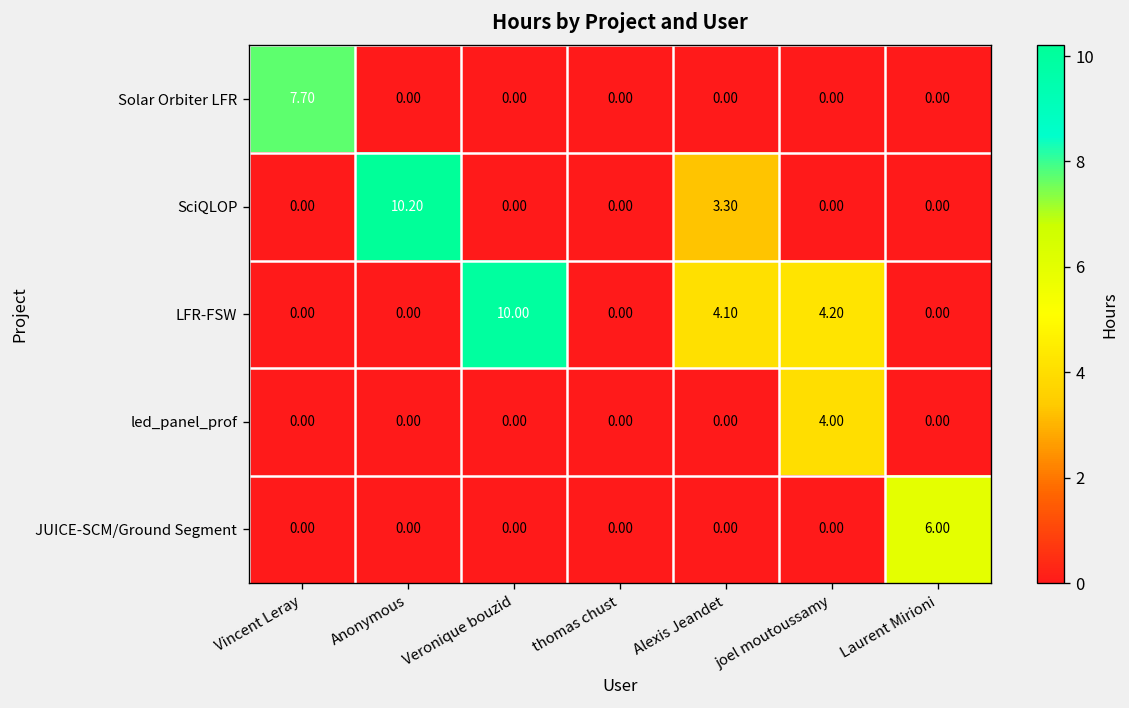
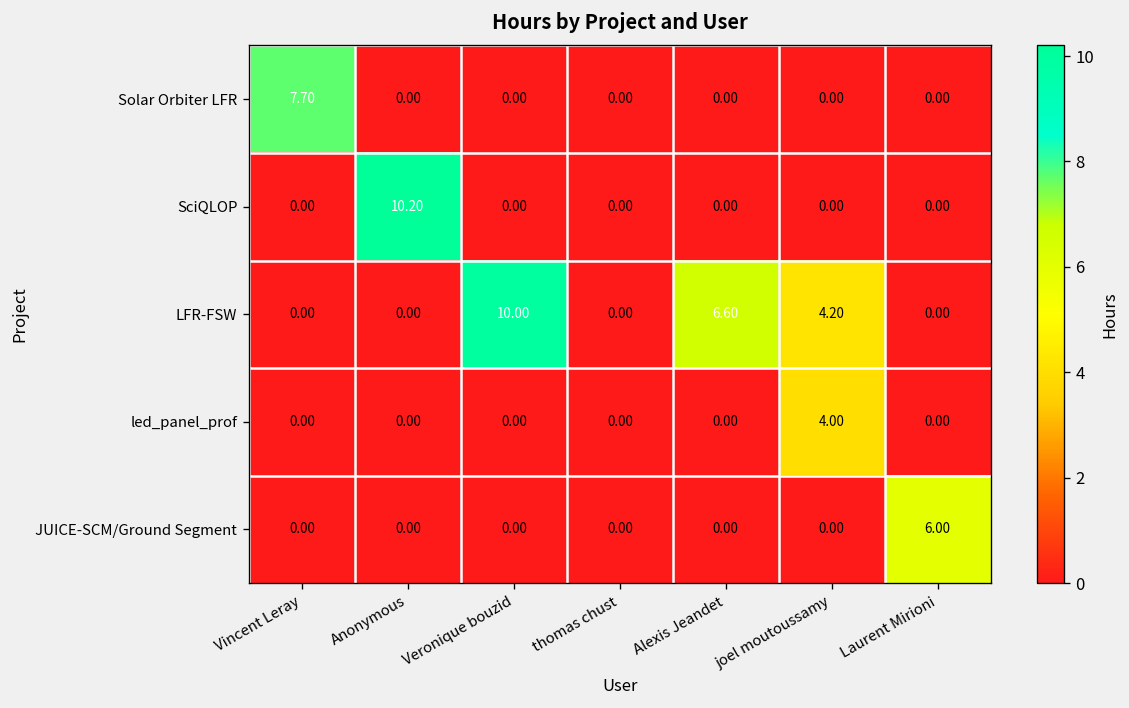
SciQLOP, Alexis Jeandet: 3.30 -> 0.00
LFR-FSW, Alexis Jeandet: 4.10 -> 6.60
